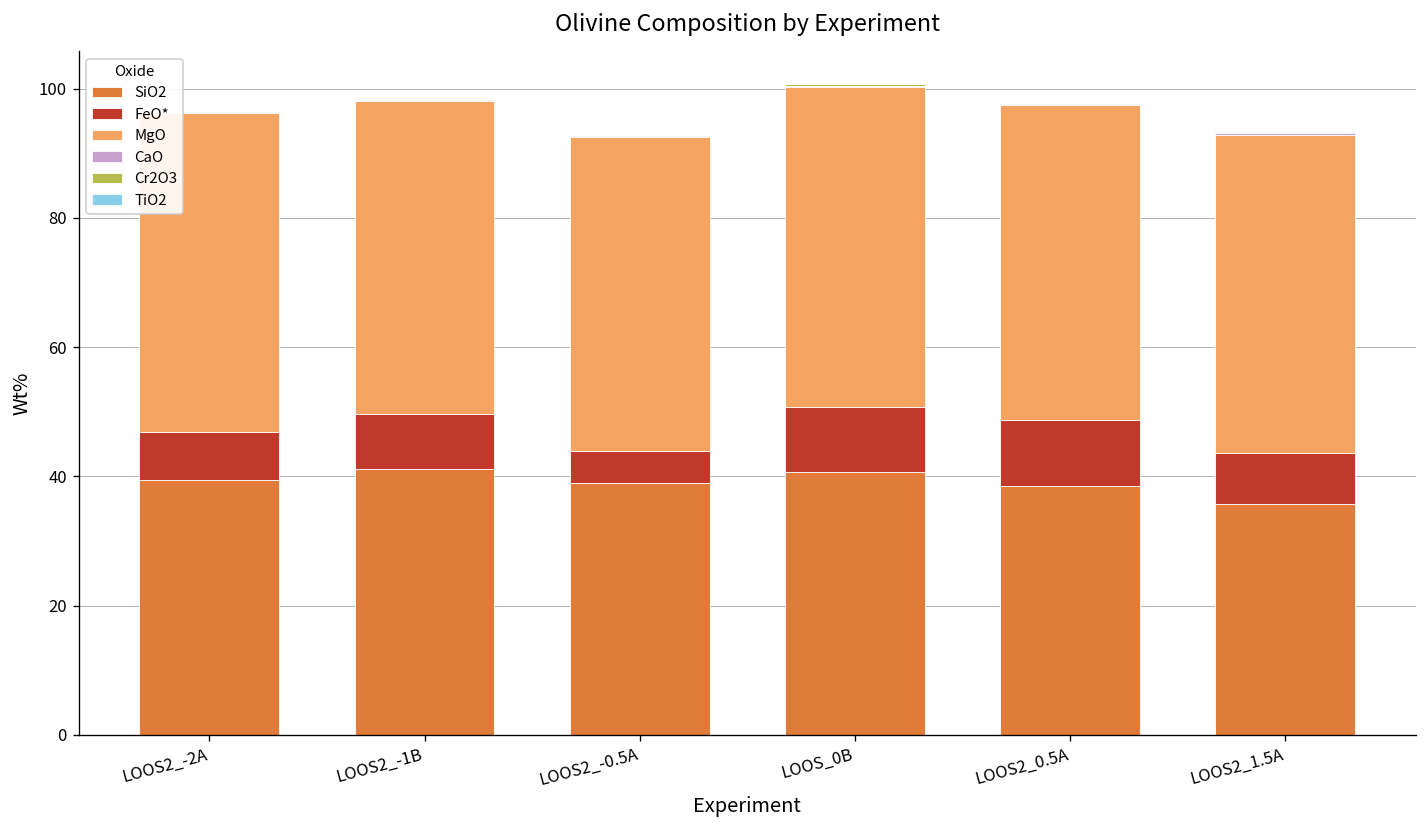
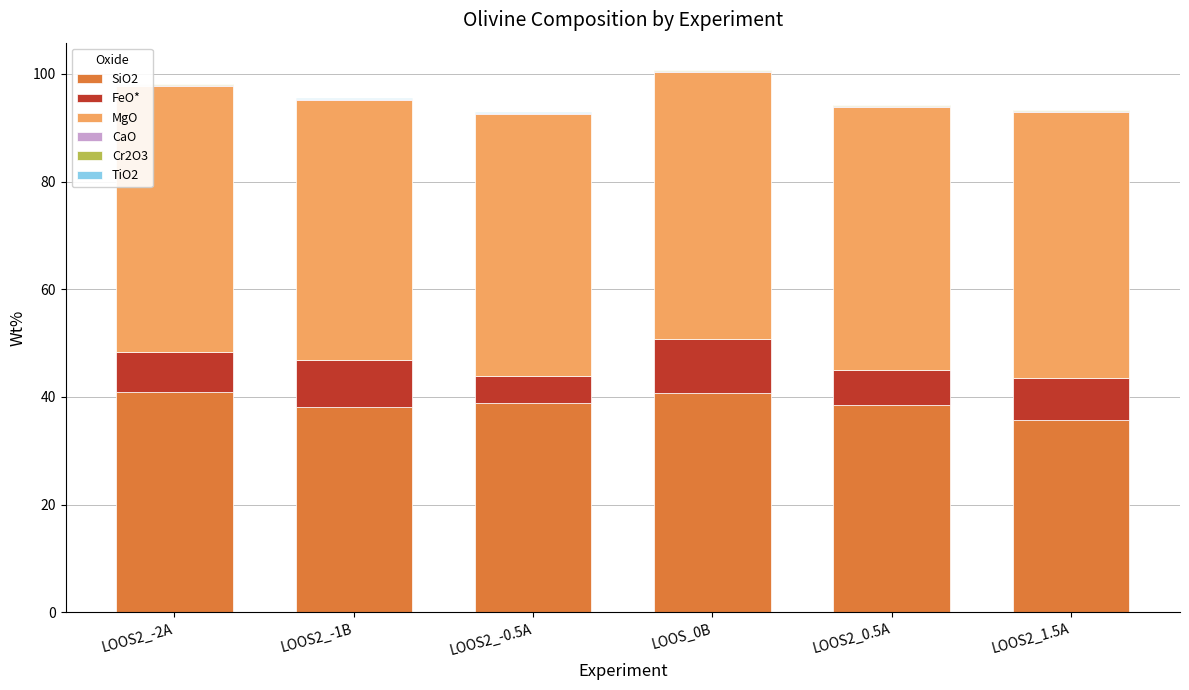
SiO2, LOOS2_-2A: 40 -> 41
SiO2, LOOS2_-1B: 41 -> 38
FeO*, LOOS2_0.5A: 10 -> 7
